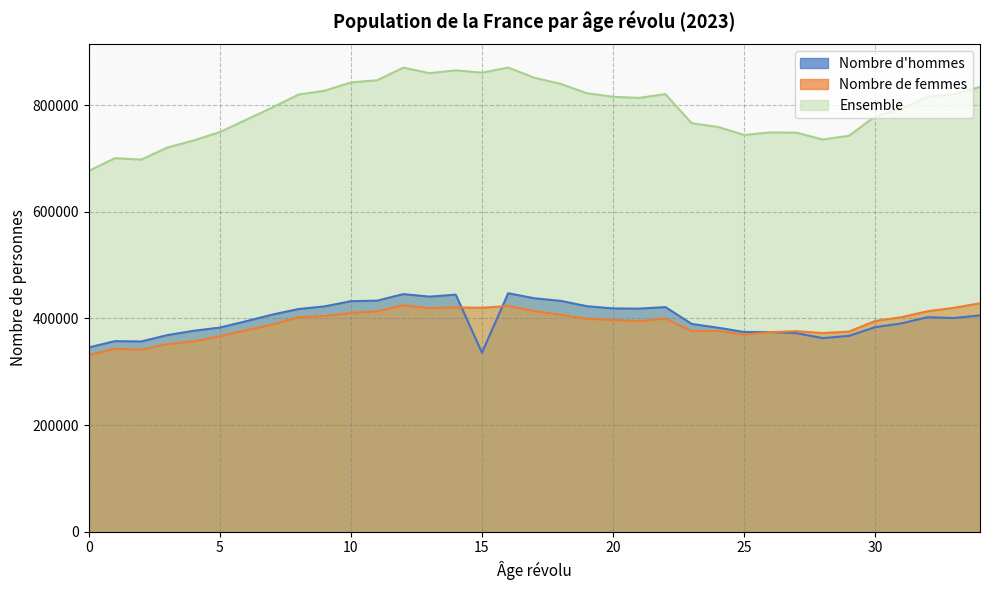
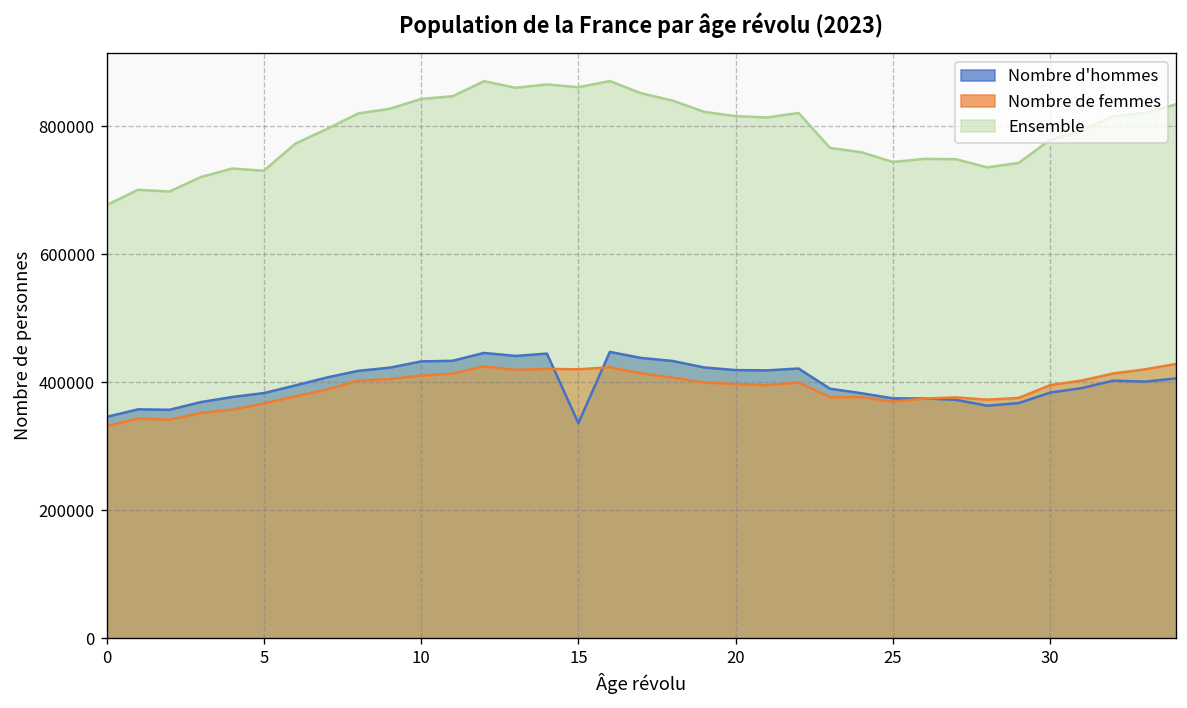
Ensemble, 5: 750000 -> 730000
